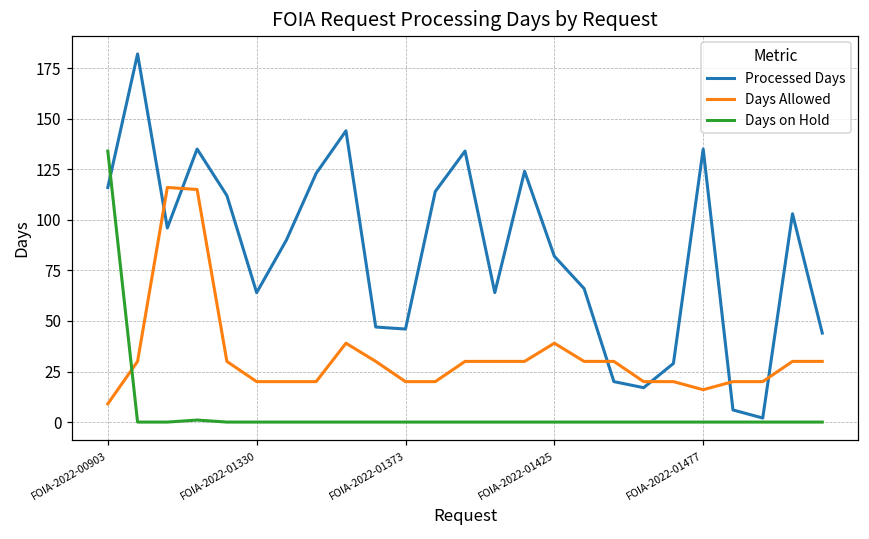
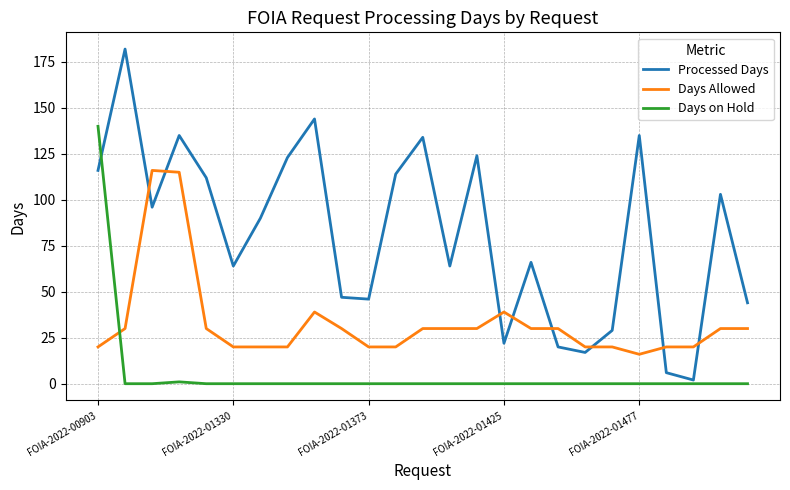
Days Allowed, FOIA-2022-00903: 9 -> 20
Days on Hold, FOIA-2022-00903: 134 -> 140
Processed Days, FOIA-2022-01425: 82 -> 22
